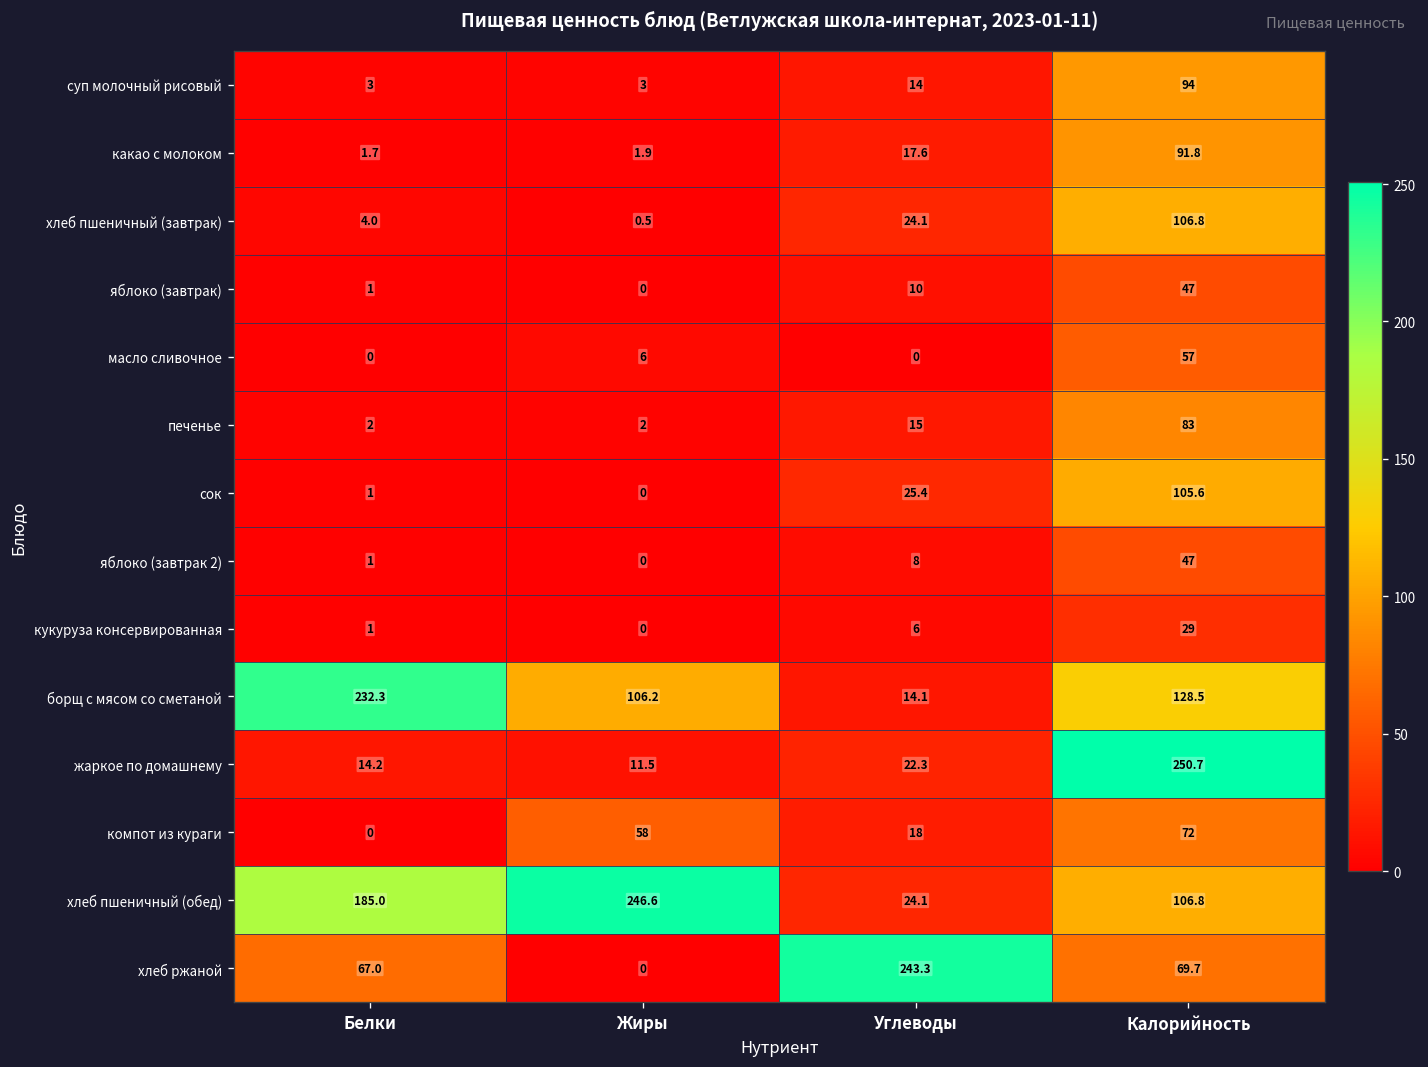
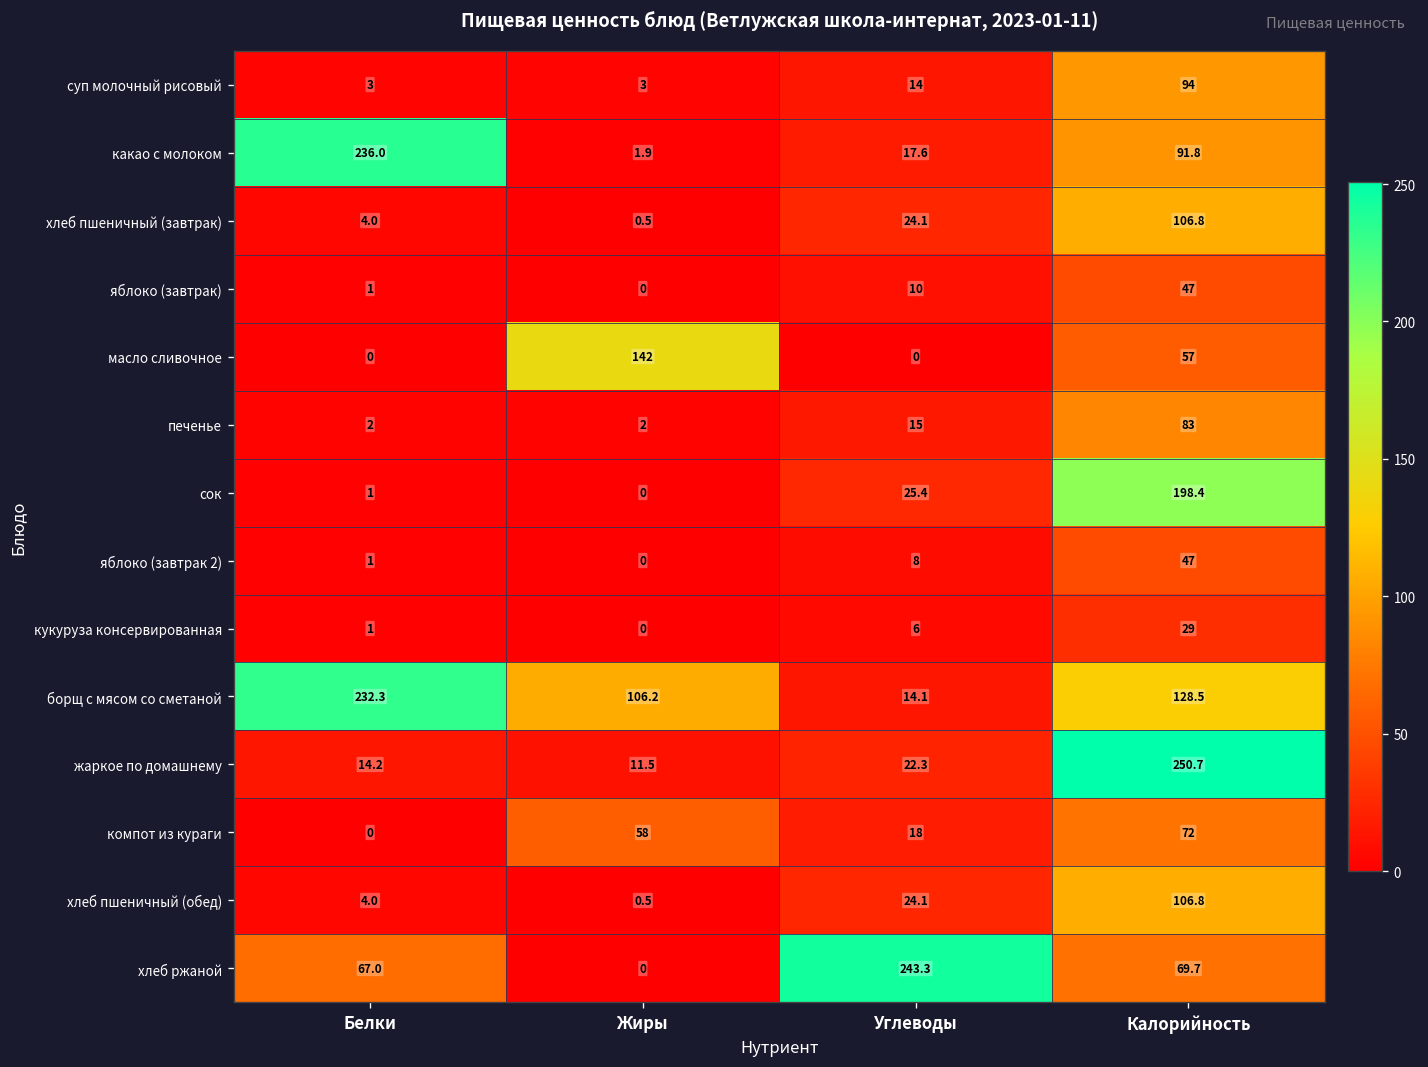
какао с молоком, Белки: 1.7 -> 236.0
масло сливочное, Жиры: 6 -> 142
сок, Калорийность: 105.6 -> 198.4
хлеб пшеничный (обед), Белки: 185.0 -> 4.0
хлеб пшеничный (обед), Жиры: 246.6 -> 0.5
